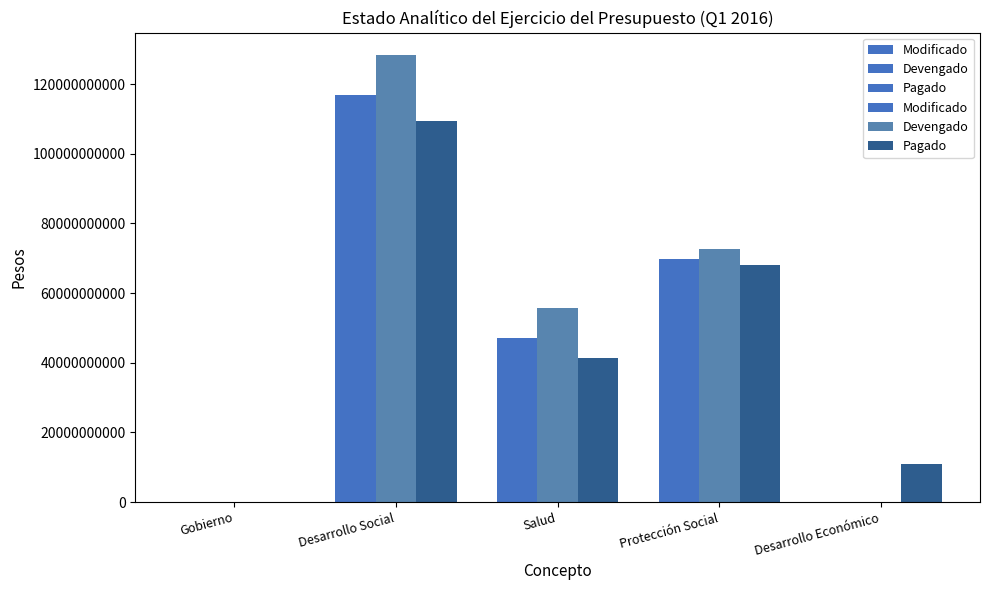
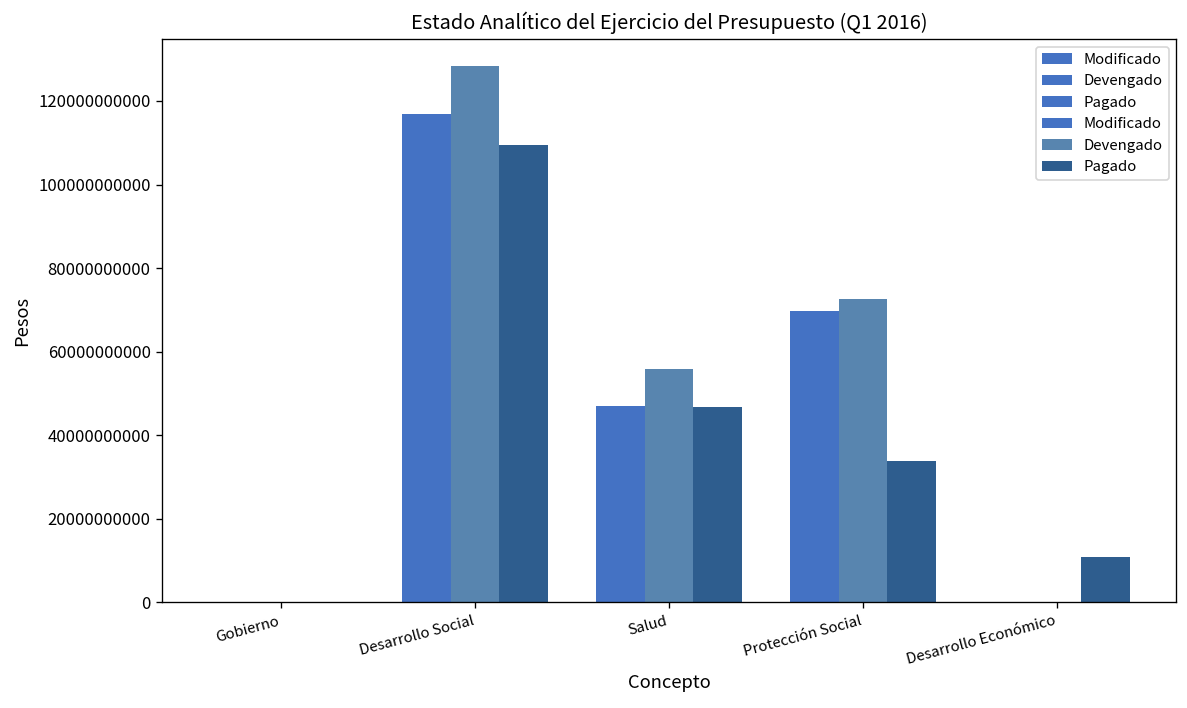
Pagado, Salud: 41000000000 -> 47000000000
Pagado, Protección Social: 68000000000 -> 34000000000
